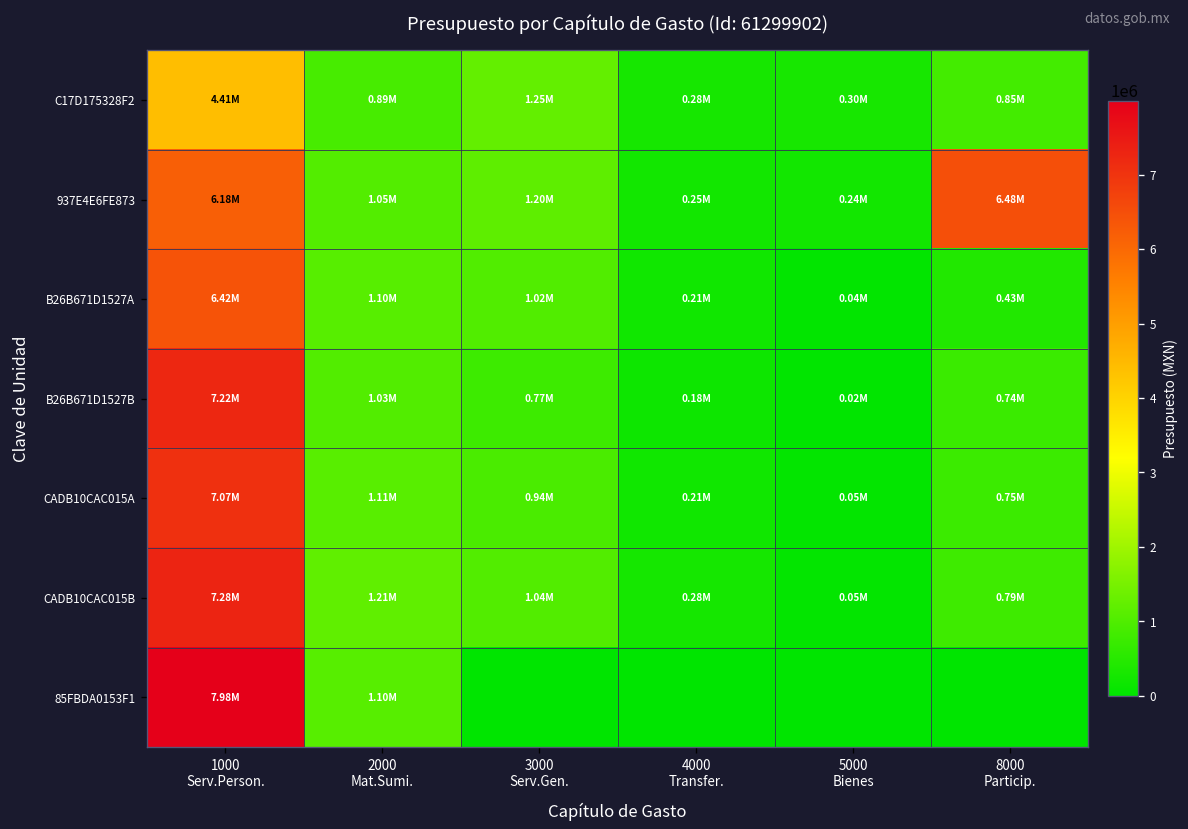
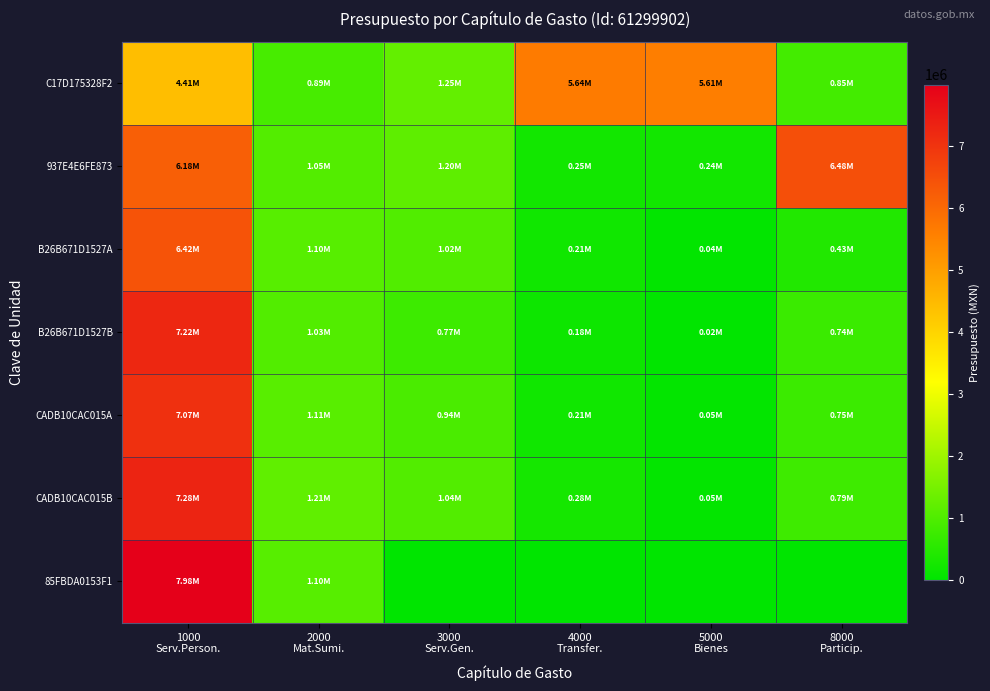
C17D175328F2, 4000 Transfer.: 0.28M -> 5.64M
C17D175328F2, 5000 Bienes: 0.30M -> 5.61M
